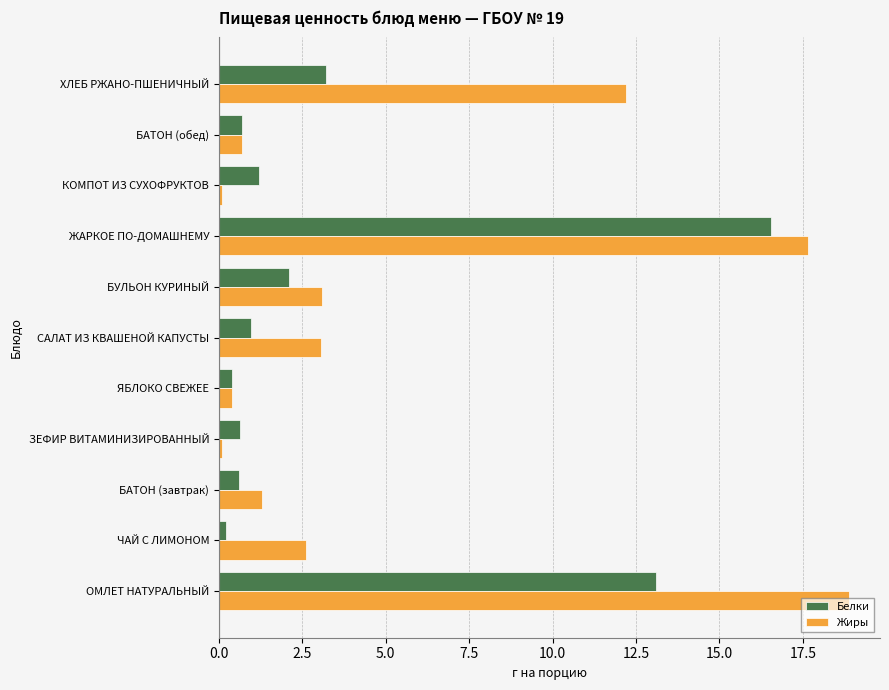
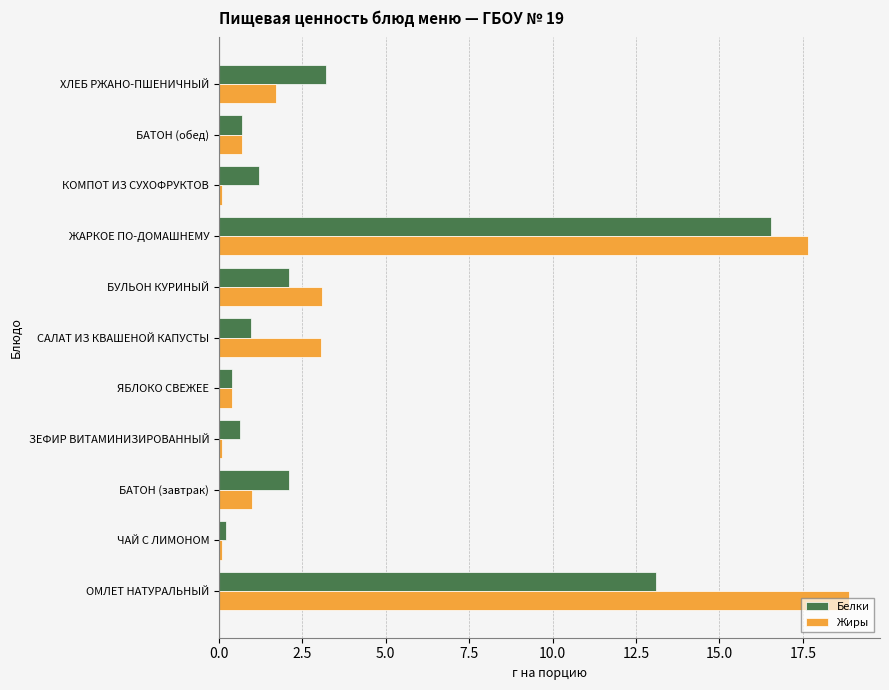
Жиры, ХЛЕБ РЖАНО-ПШЕНИЧНЫЙ: 12.2 -> 1.7
Белки, БАТОН (завтрак): 0.6 -> 2.1
Жиры, БАТОН (завтрак): 1.3 -> 1.0
Жиры, ЧАЙ С ЛИМОНОМ: 2.6 -> 0.1
